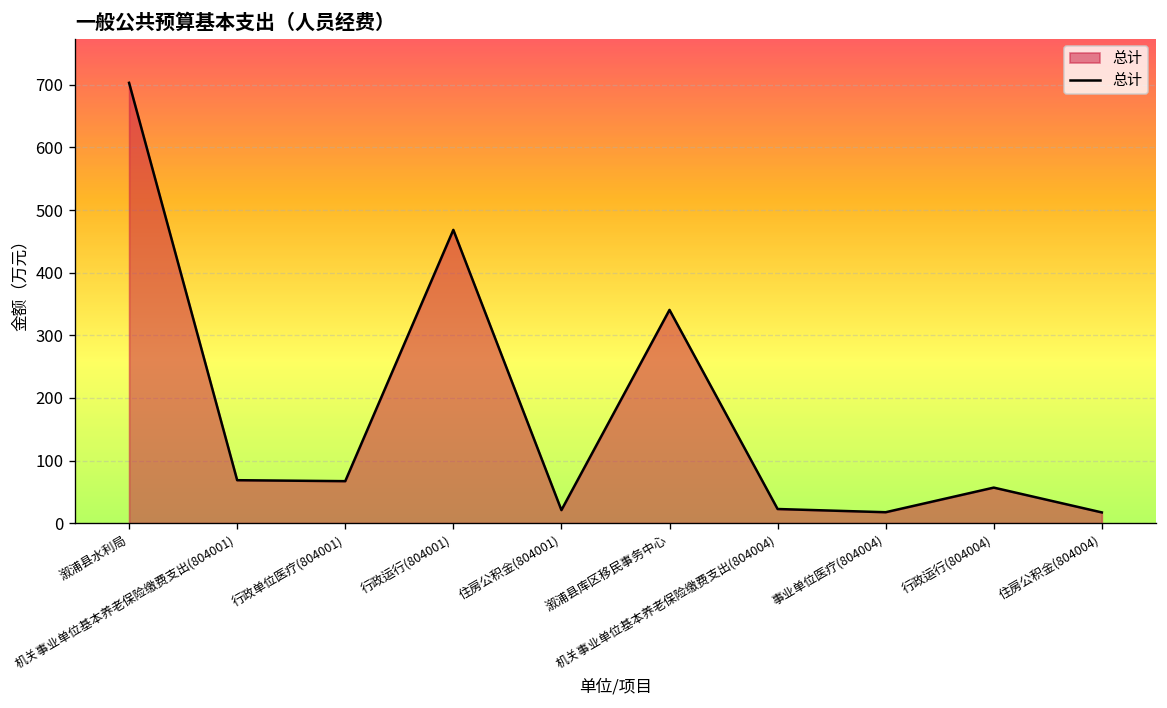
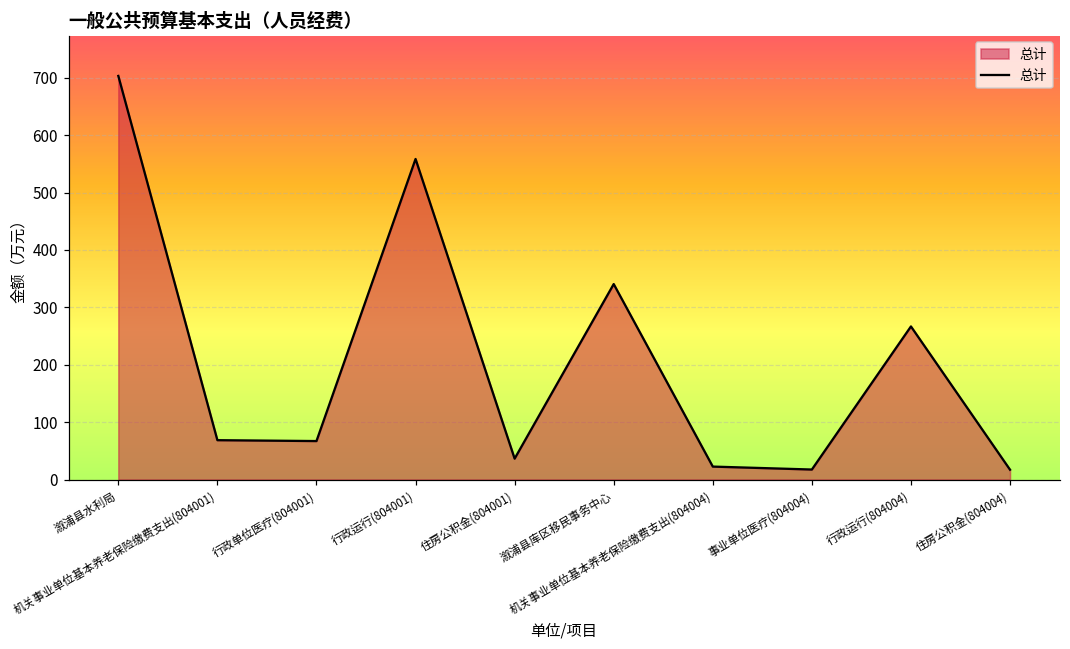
行政运行(804001): 470 -> 560
住房公积金(804001): 20 -> 40
行政运行(804004): 60 -> 270
